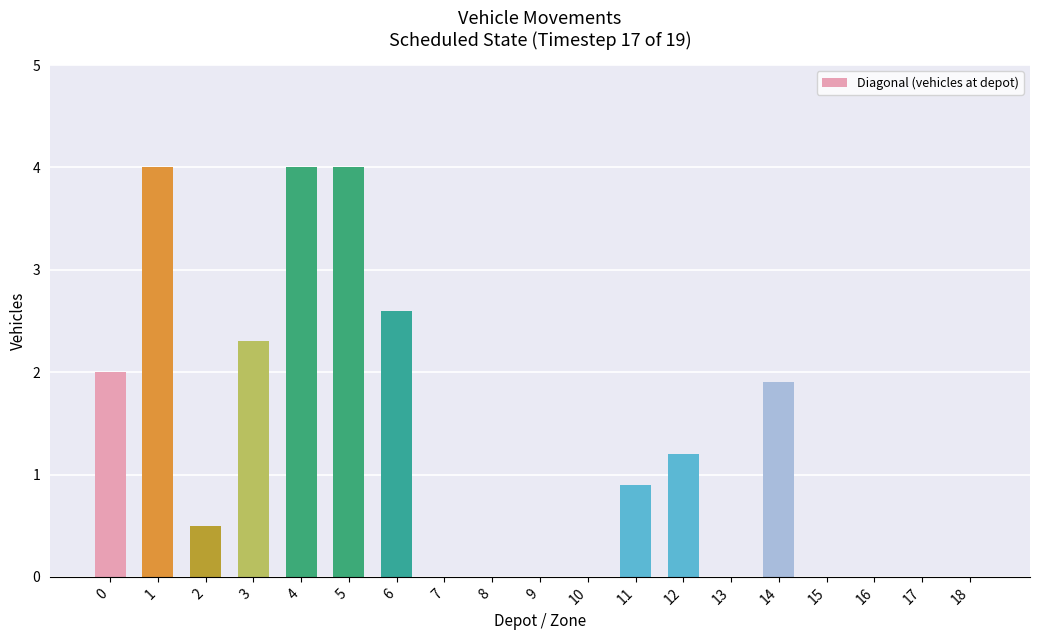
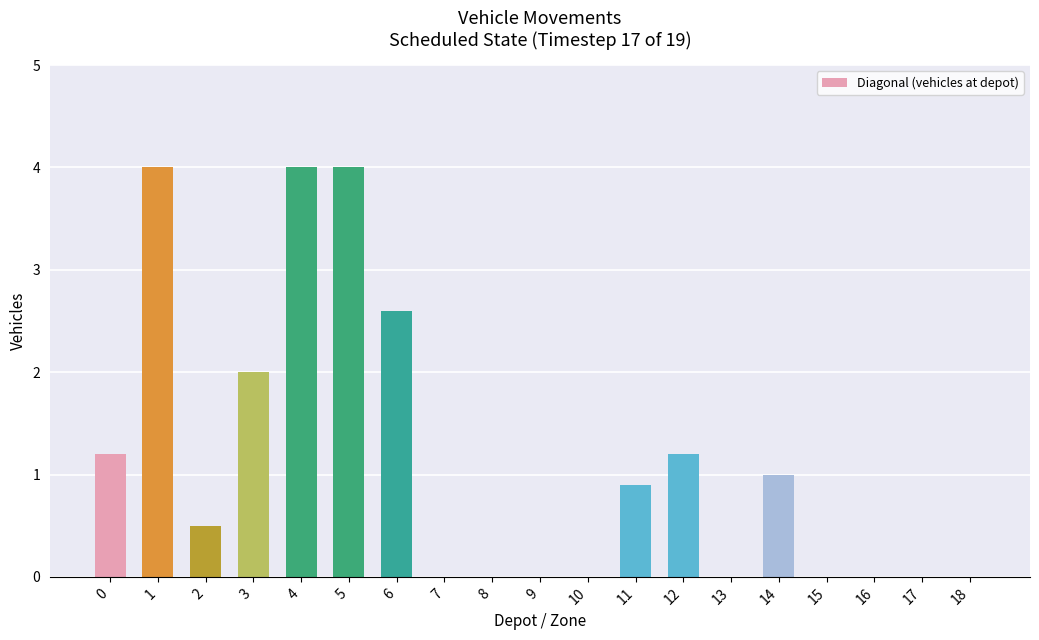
0: 2.0 -> 1.2
3: 2.3 -> 2.0
14: 1.9 -> 1.0
